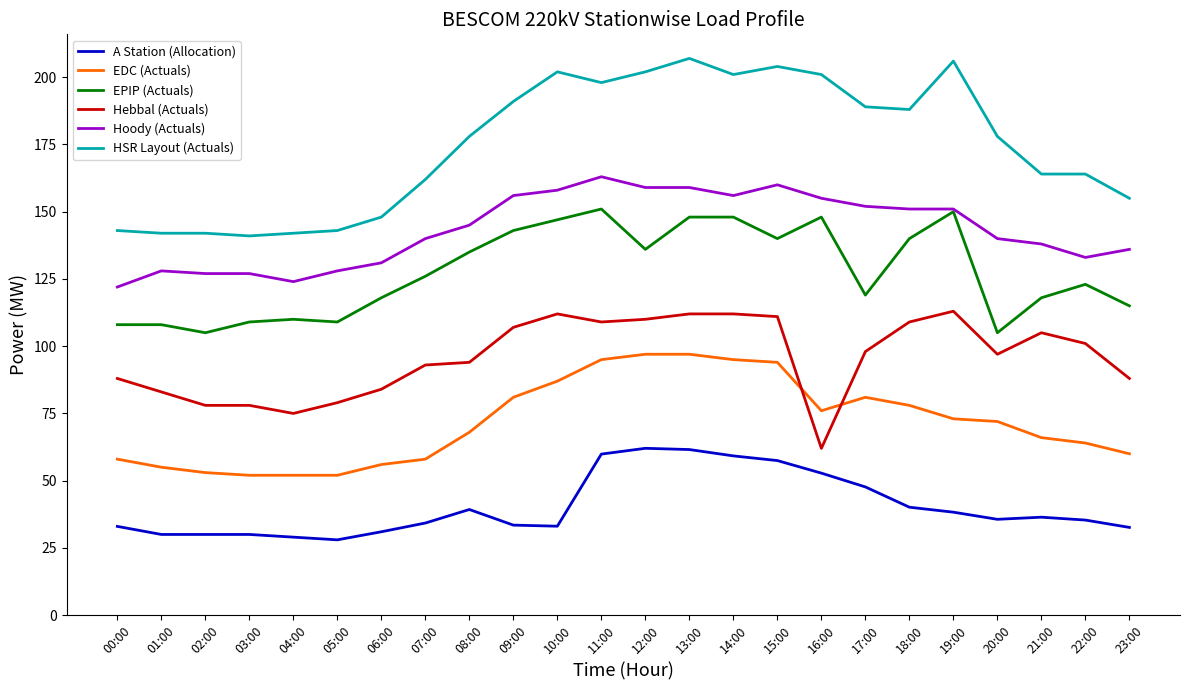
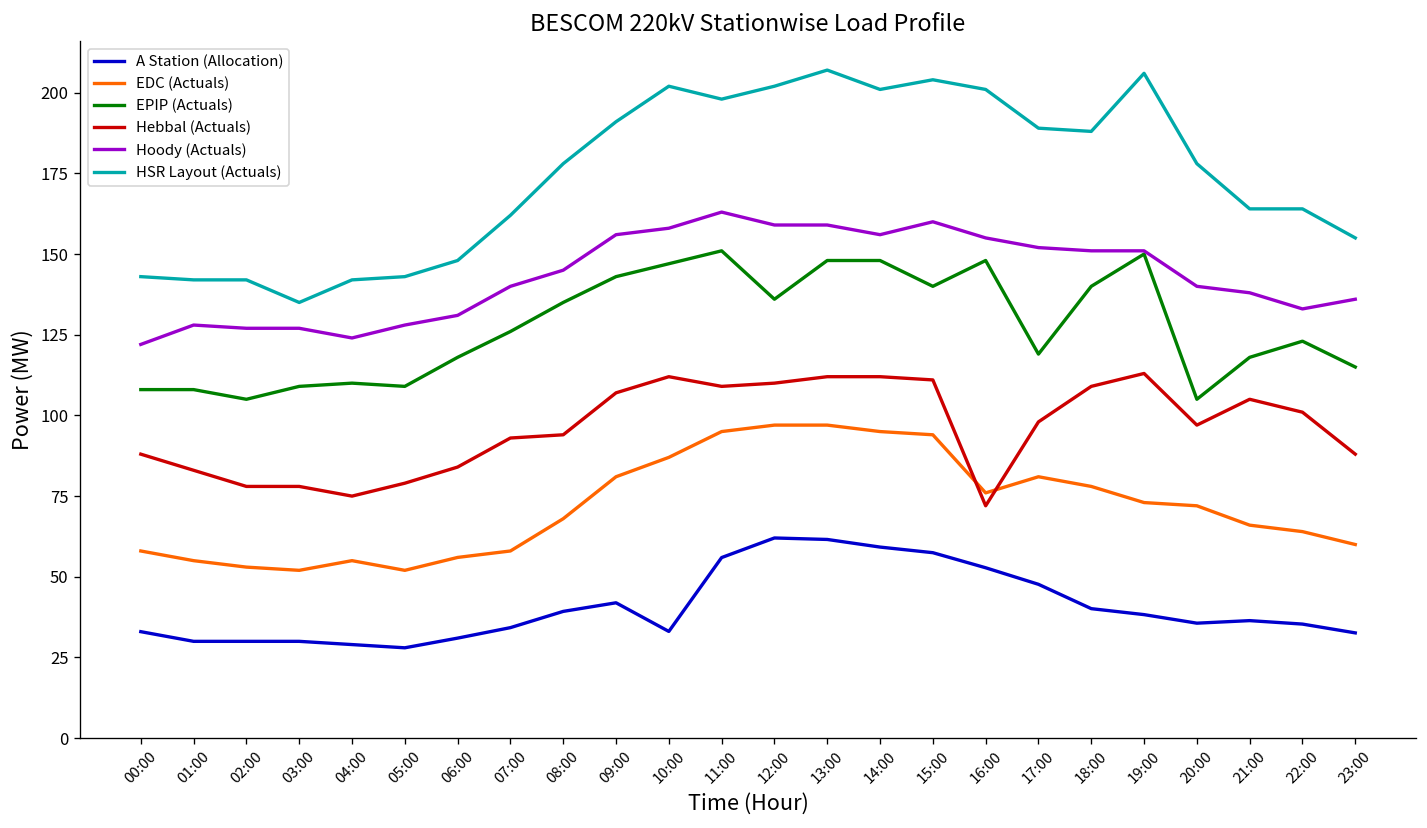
HSR Layout (Actuals), 03:00: 141 -> 135
EDC (Actuals), 04:00: 52 -> 55
A Station (Allocation), 09:00: 33 -> 42
A Station (Allocation), 11:00: 60 -> 56
Hebbal (Actuals), 16:00: 62 -> 72
